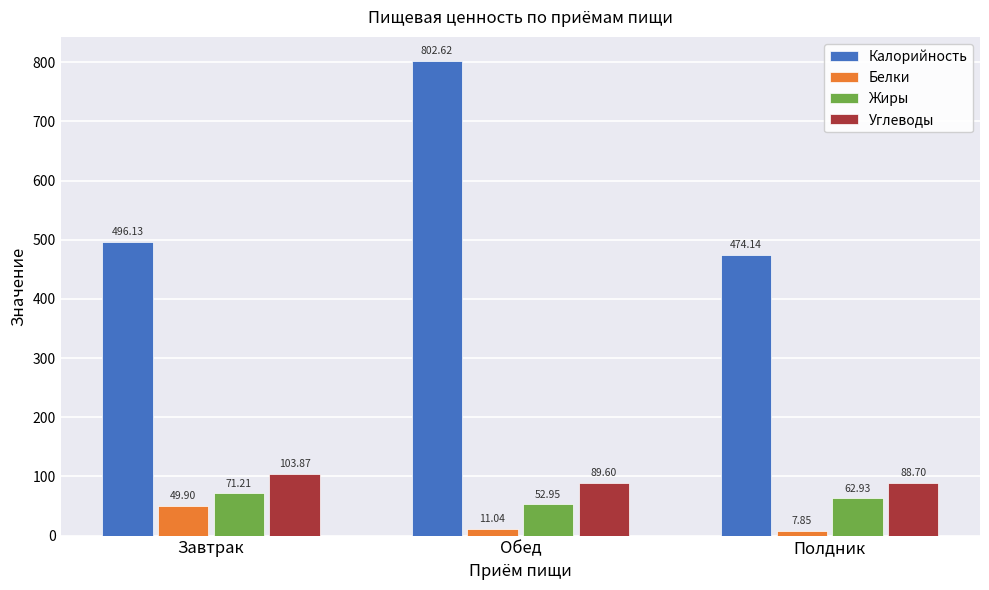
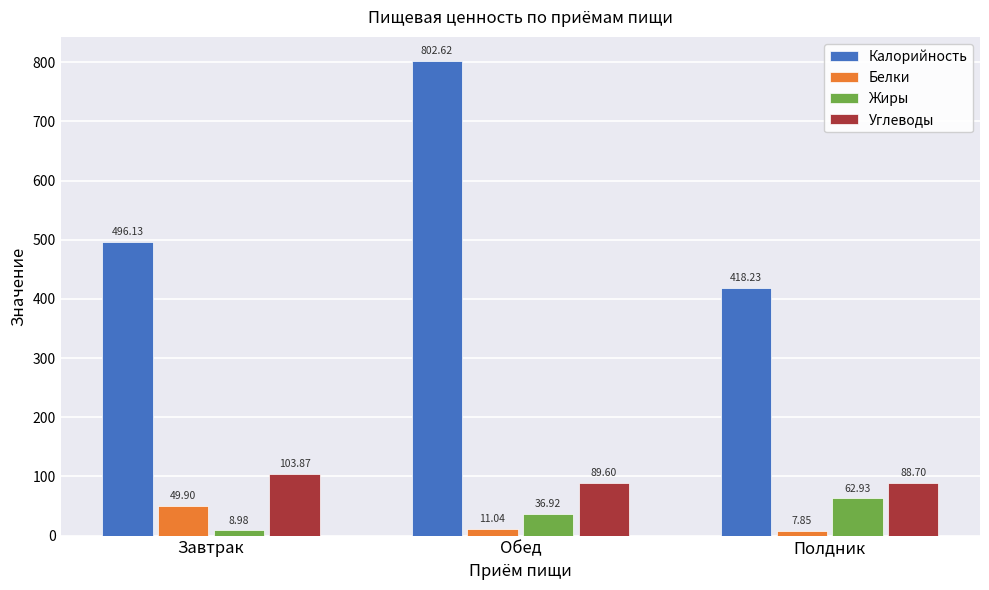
Жиры, Завтрак: 71.21 -> 8.98
Жиры, Обед: 52.95 -> 36.92
Калорийность, Полдник: 474.14 -> 418.23
